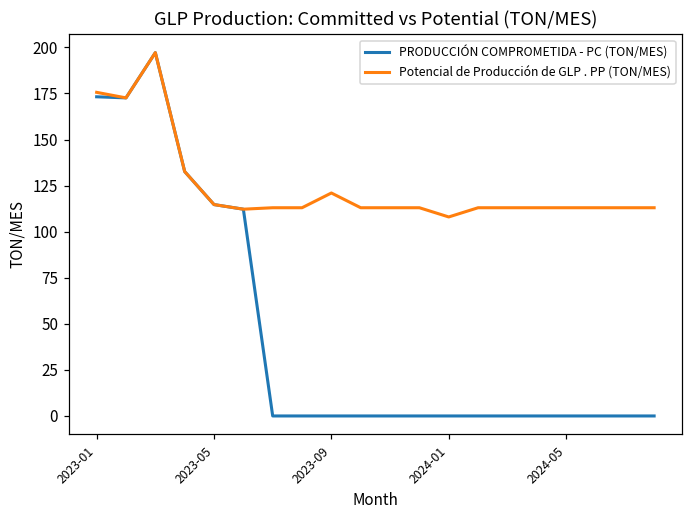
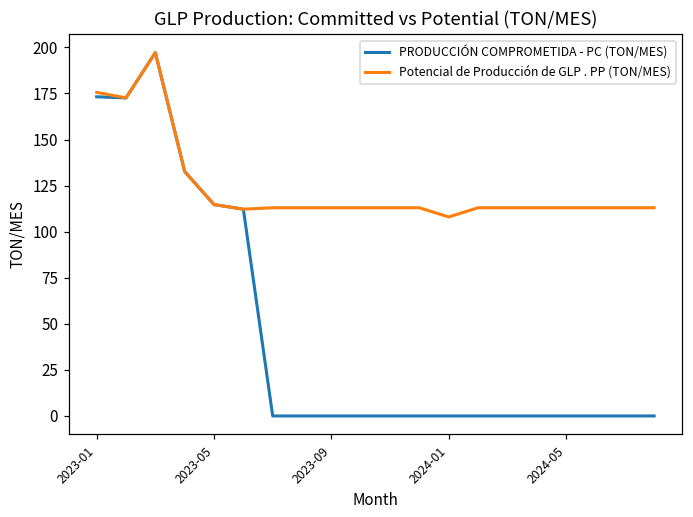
Potencial de Producción de GLP . PP (TON/MES), 2023-09: 121 -> 113
